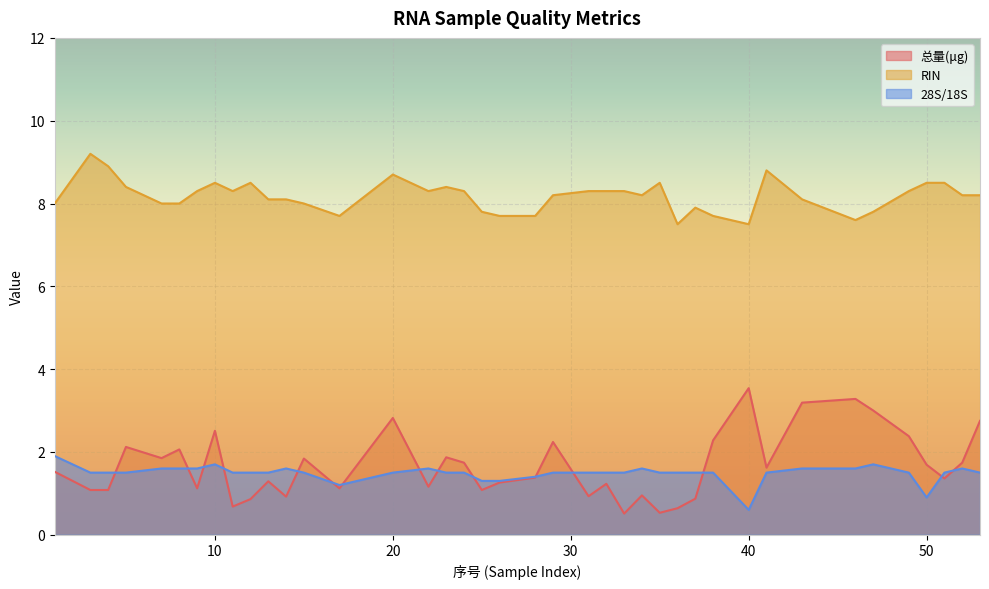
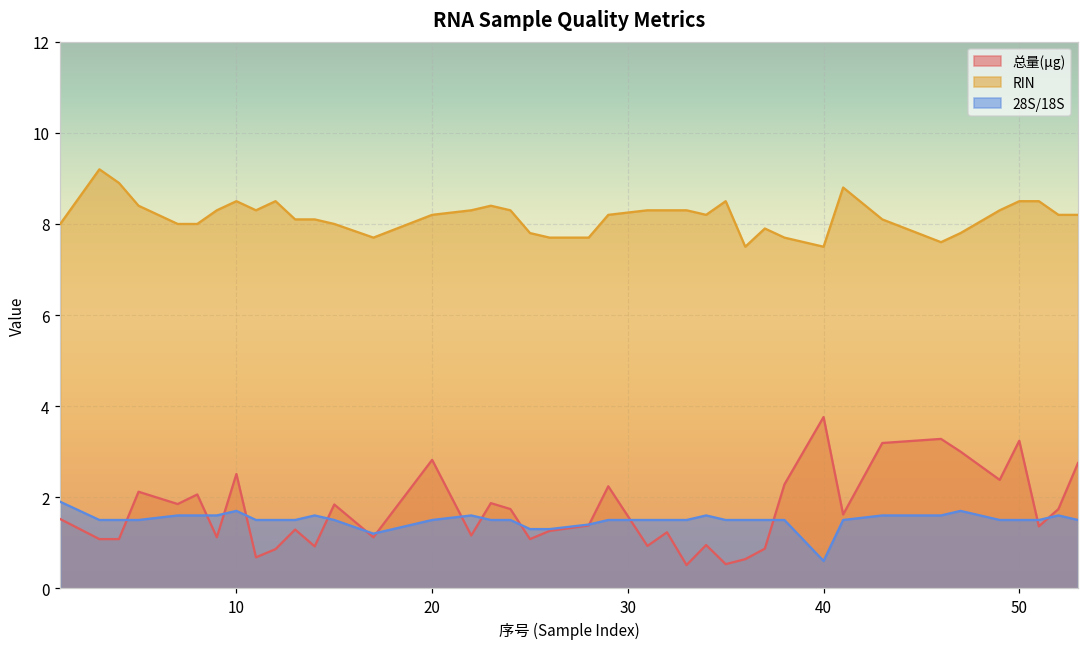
RIN, 20: 8.7 -> 8.2
总量(μg), 40: 3.5 -> 3.8
总量(μg), 50: 1.7 -> 3.2
28S/18S, 50: 0.9 -> 1.5
